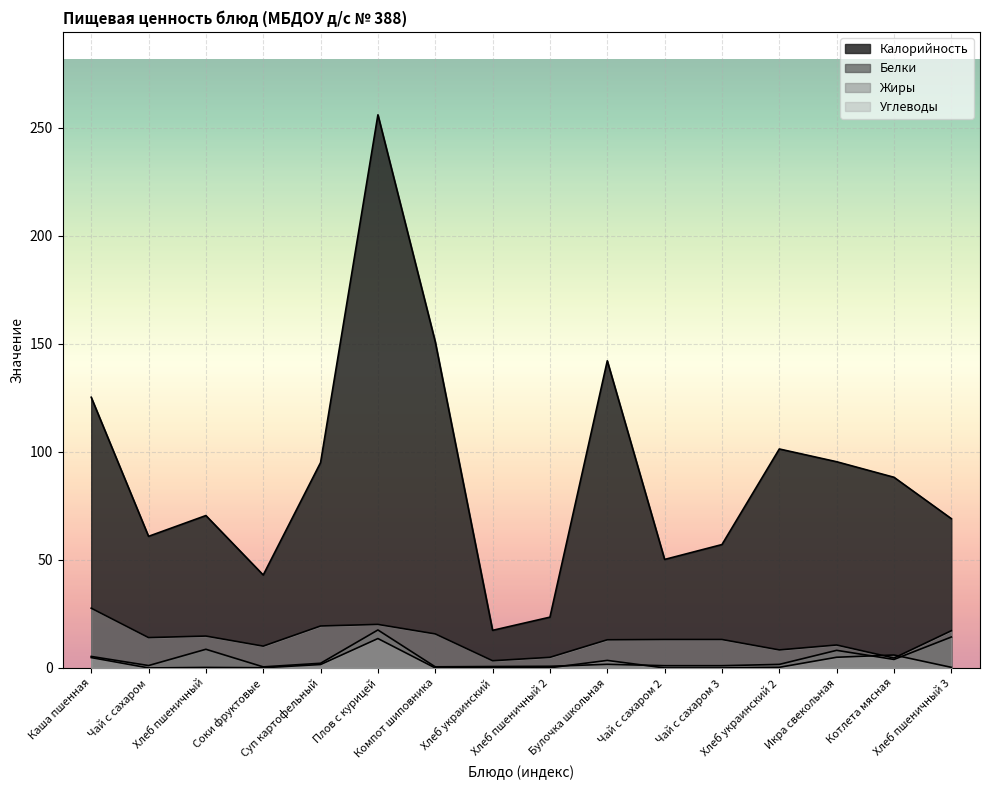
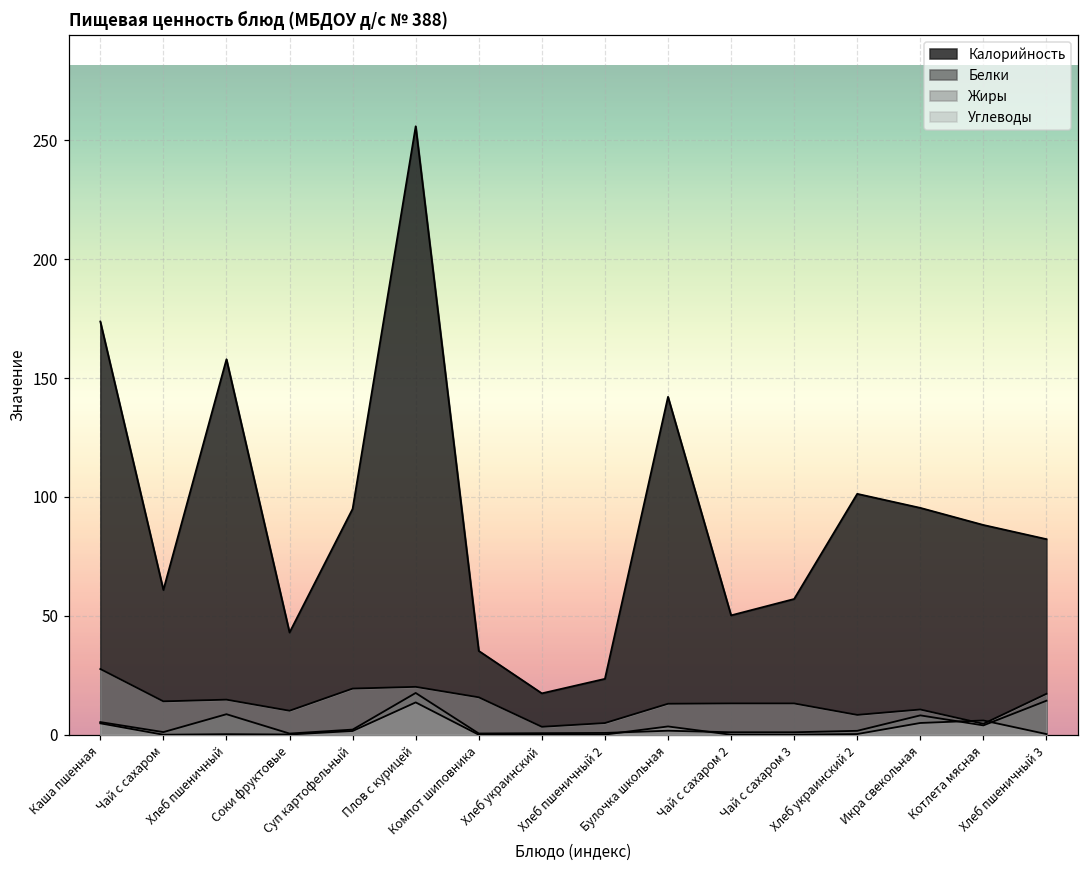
Калорийность, Каша пшенная: 125 -> 174
Калорийность, Хлеб пшеничный: 71 -> 158
Калорийность, Компот шиповника: 151 -> 35
Калорийность, Хлеб пшеничный 3: 69 -> 82
